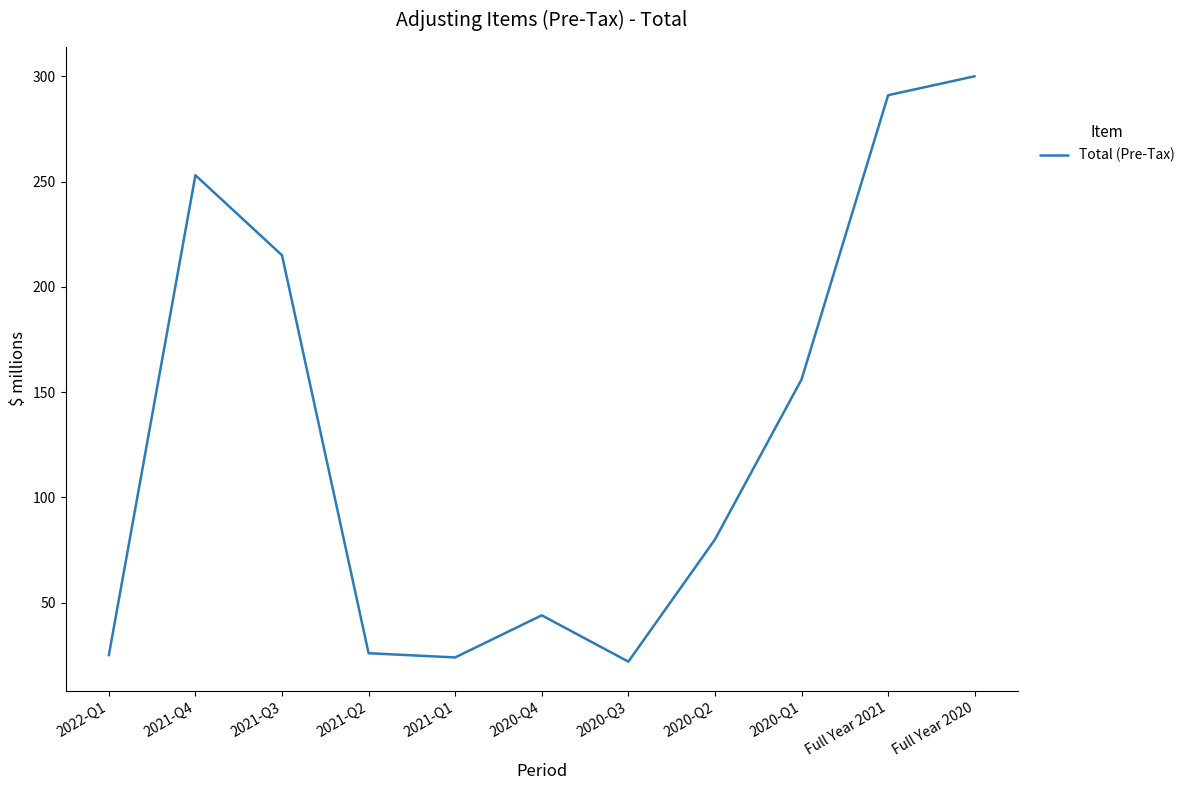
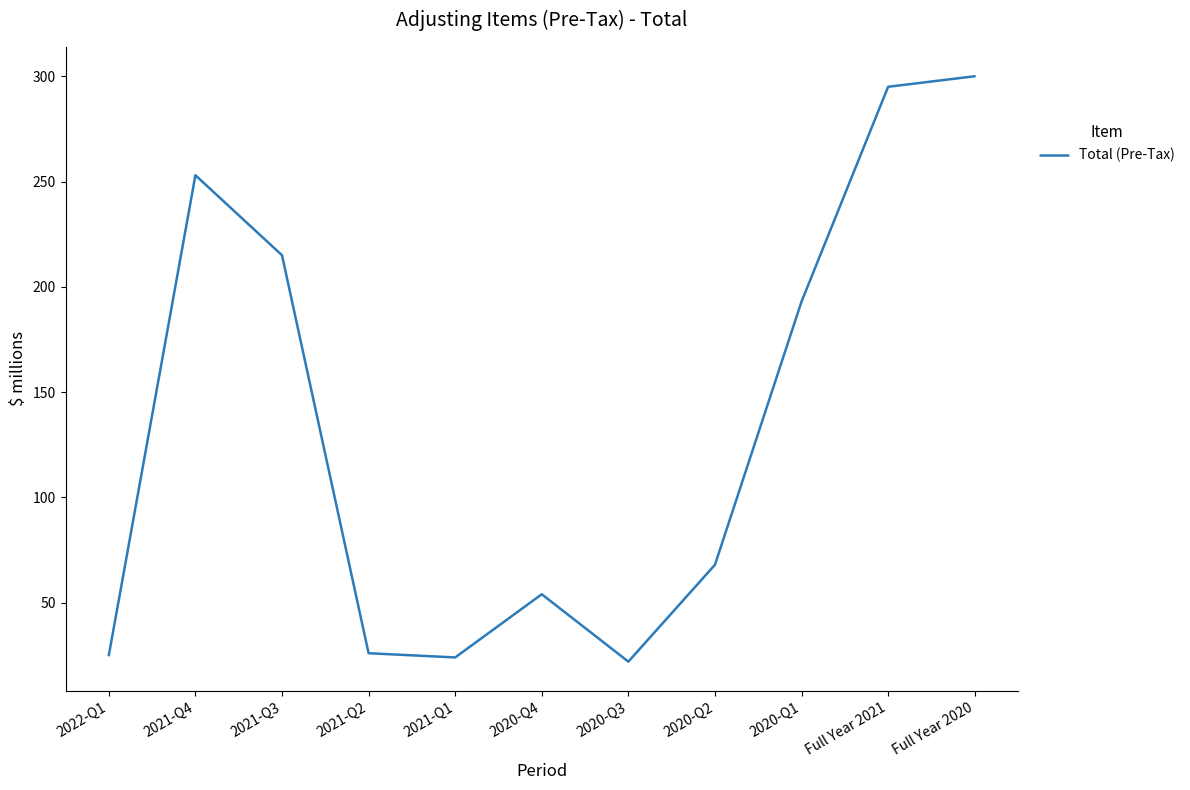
2020-Q4: 44 -> 54
2020-Q2: 80 -> 68
2020-Q1: 156 -> 193
Full Year 2021: 291 -> 295
